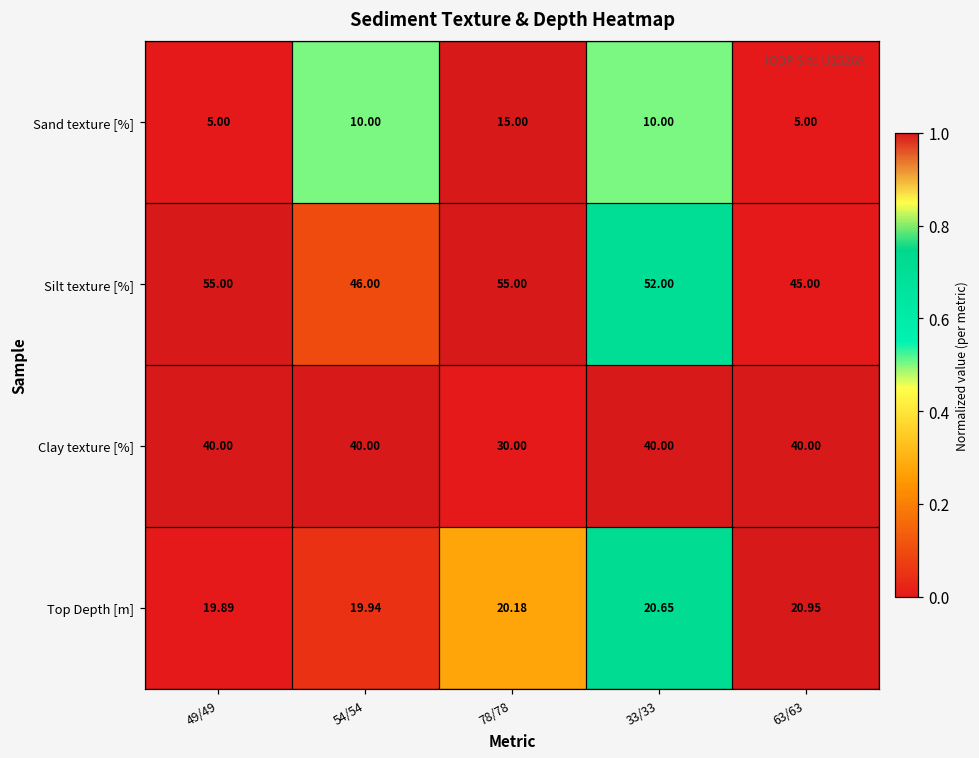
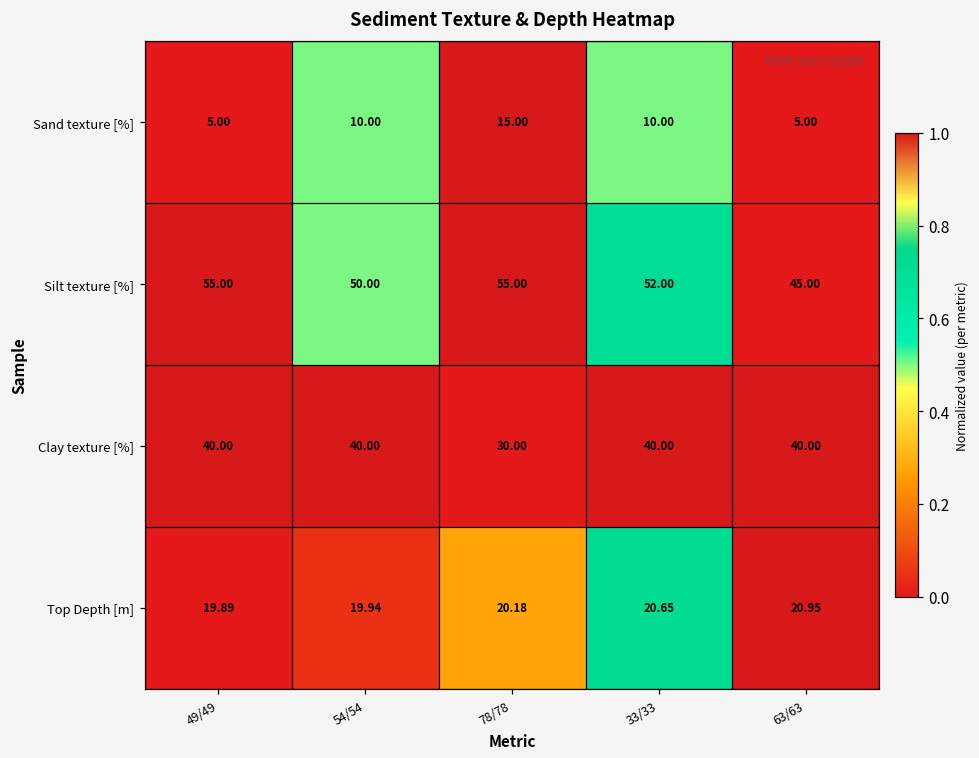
Silt texture [%], 54/54: 46.00 -> 50.00
